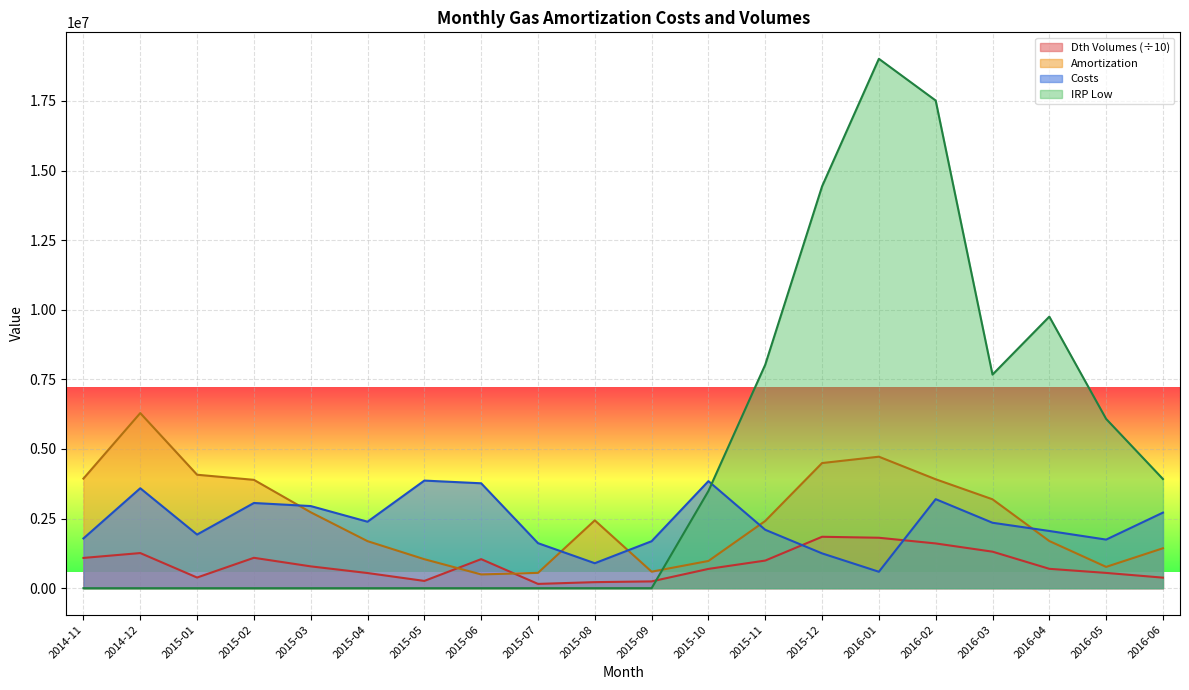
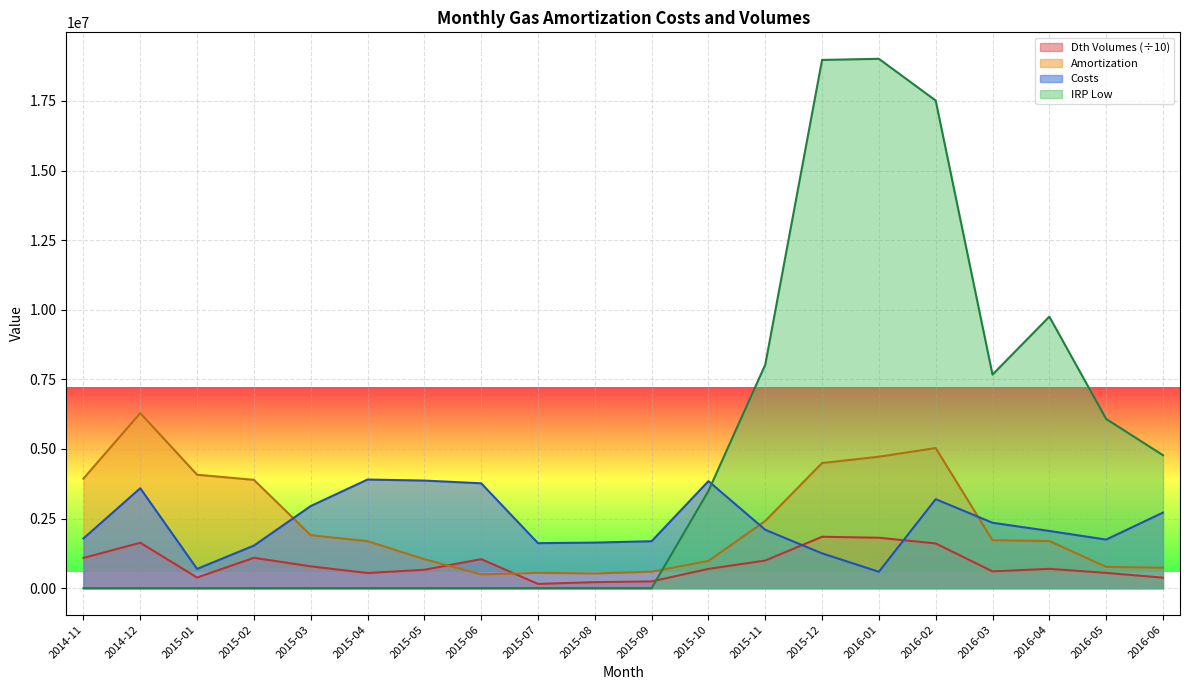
Dth Volumes (÷10), 2014-12: 1300000 -> 1600000
Costs, 2015-01: 1900000 -> 700000
Costs, 2015-02: 3100000 -> 1500000
Amortization, 2015-03: 2700000 -> 1900000
Costs, 2015-04: 2400000 -> 3900000
Dth Volumes (÷10), 2015-05: 300000 -> 700000
Amortization, 2015-08: 2400000 -> 500000
Costs, 2015-08: 900000 -> 1600000
IRP Low, 2015-12: 14400000 -> 19000000
Amortization, 2016-02: 3900000 -> 5000000
Dth Volumes (÷10), 2016-03: 1300000 -> 600000
Amortization, 2016-03: 3200000 -> 1700000
Amortization, 2016-06: 1400000 -> 700000
IRP Low, 2016-06: 3900000 -> 4800000
